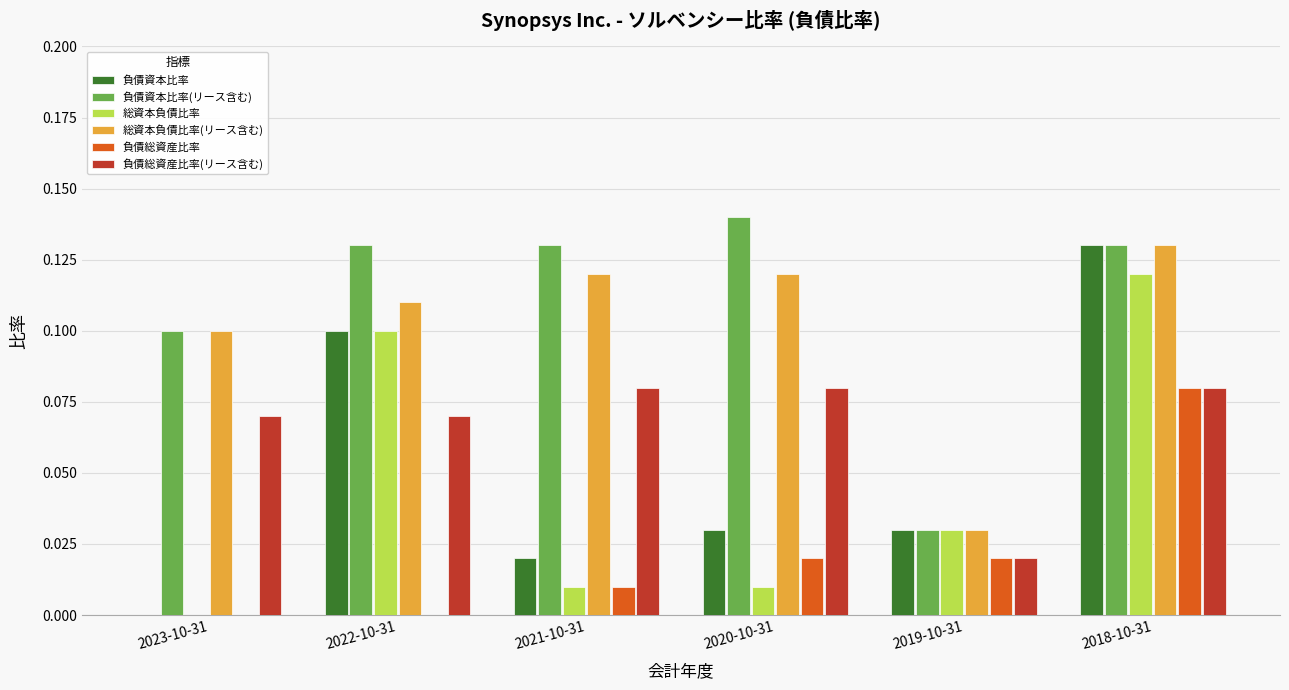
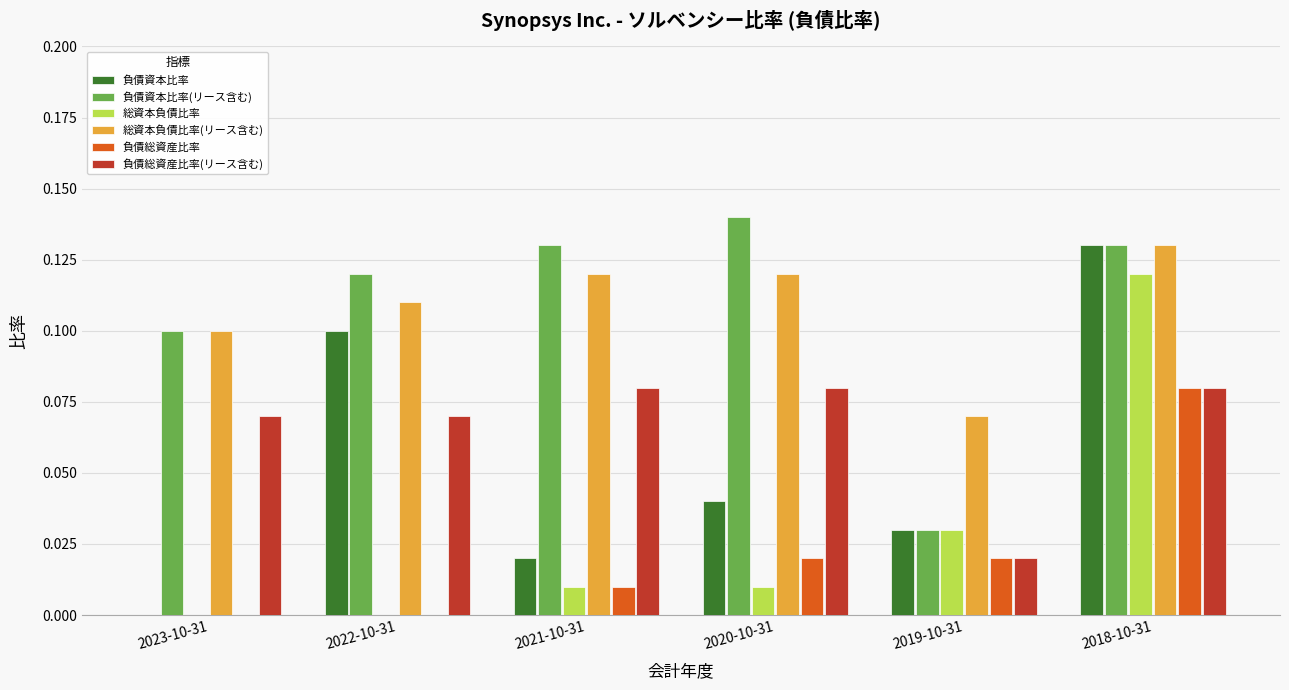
負債資本比率(リース含む), 2022-10-31: 0.13 -> 0.12
総資本負債比率, 2022-10-31: 0.1 -> 0.0
負債資本比率, 2020-10-31: 0.03 -> 0.04
総資本負債比率(リース含む), 2019-10-31: 0.03 -> 0.07
